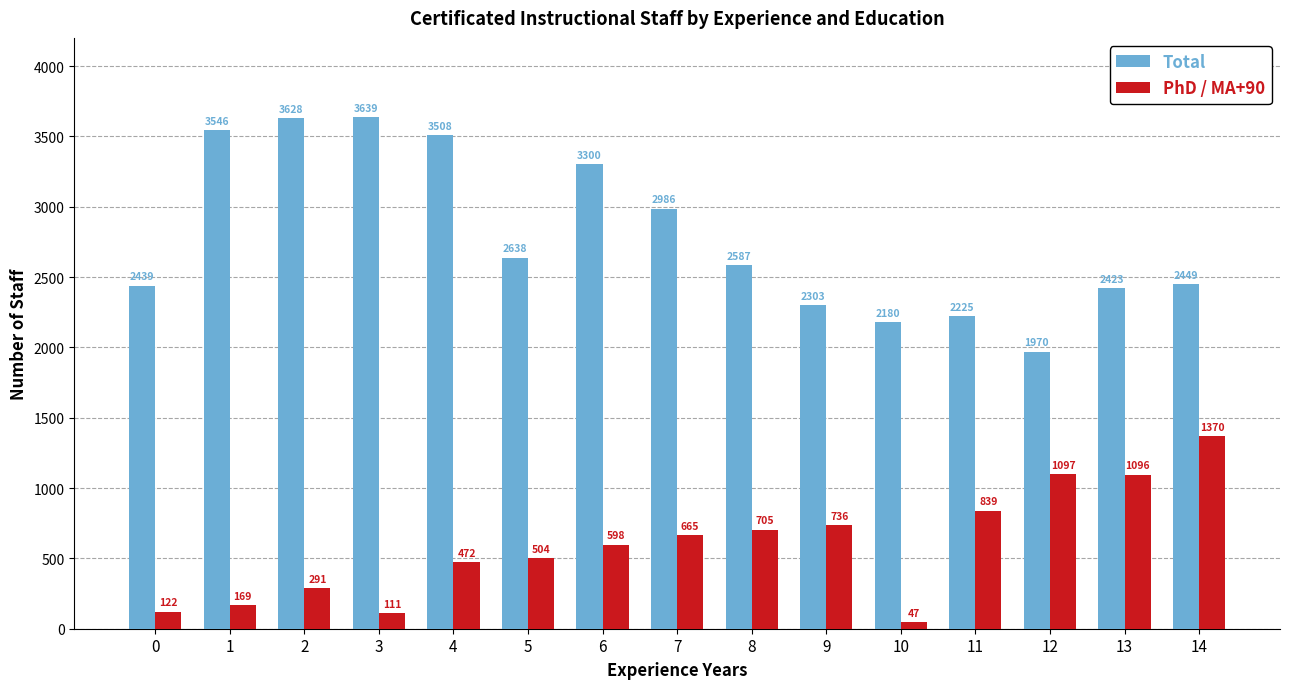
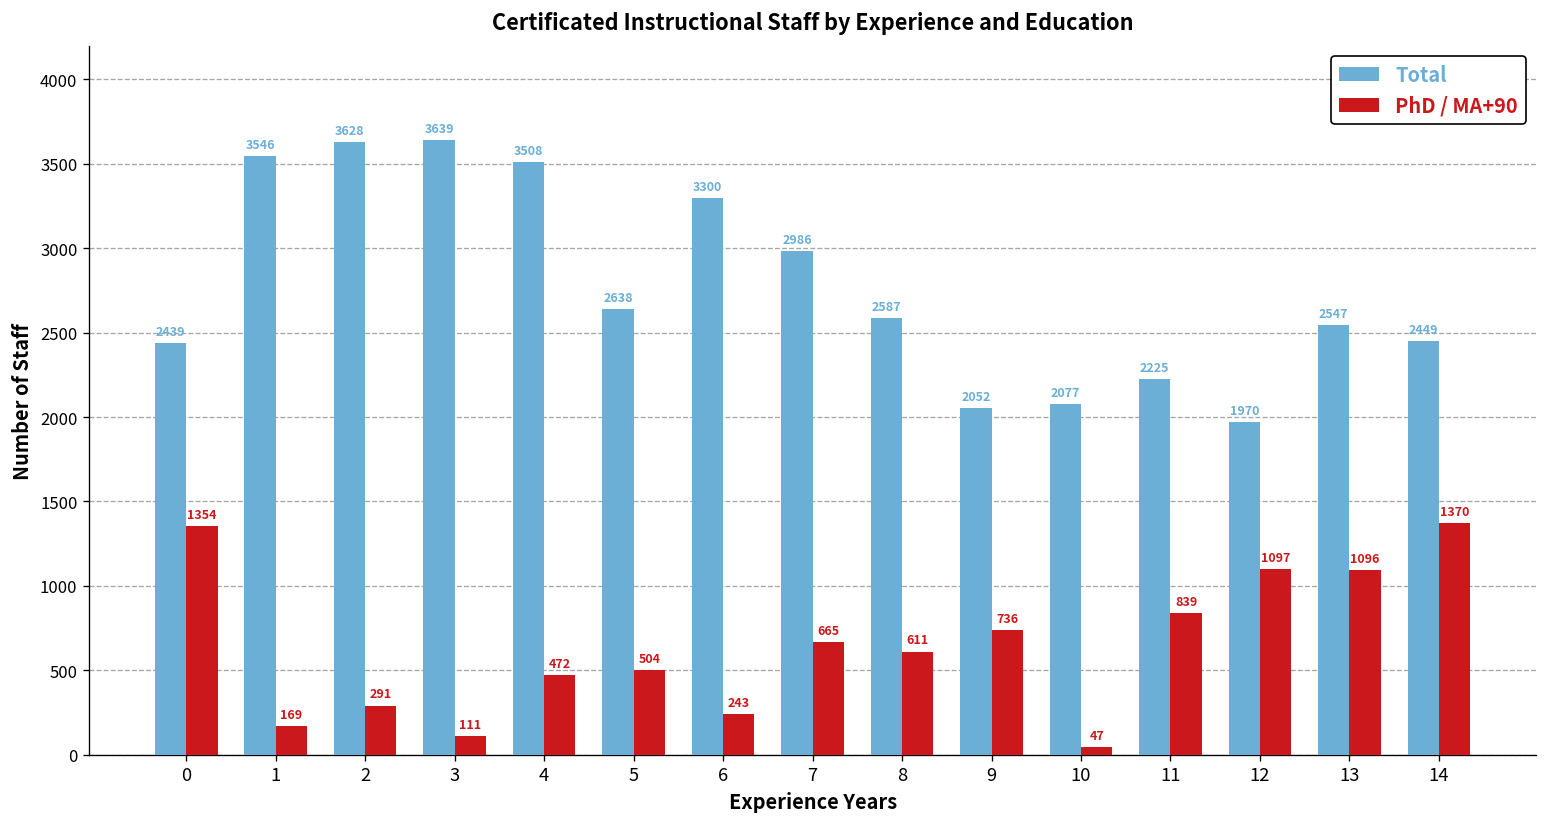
PhD / MA+90, 0: 122 -> 1354
PhD / MA+90, 6: 598 -> 243
PhD / MA+90, 8: 705 -> 611
Total, 9: 2303 -> 2052
Total, 10: 2180 -> 2077
Total, 13: 2423 -> 2547
